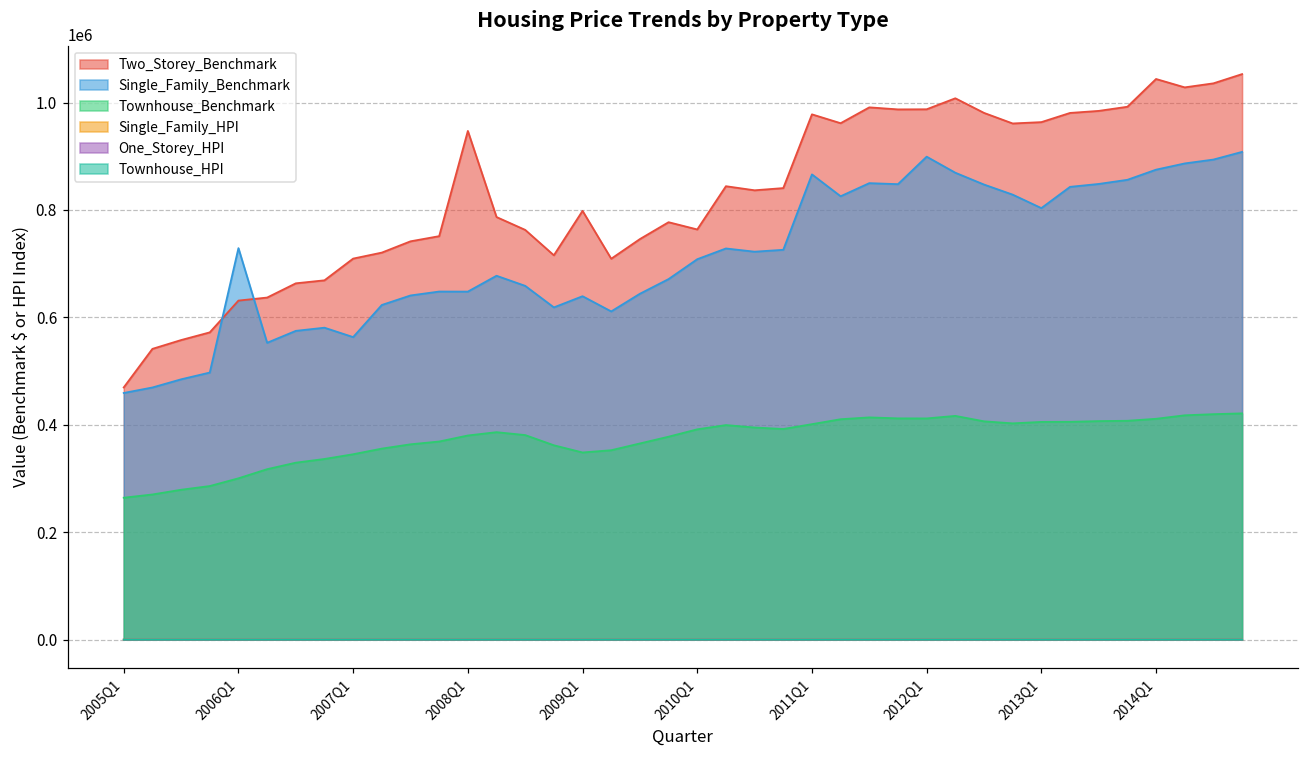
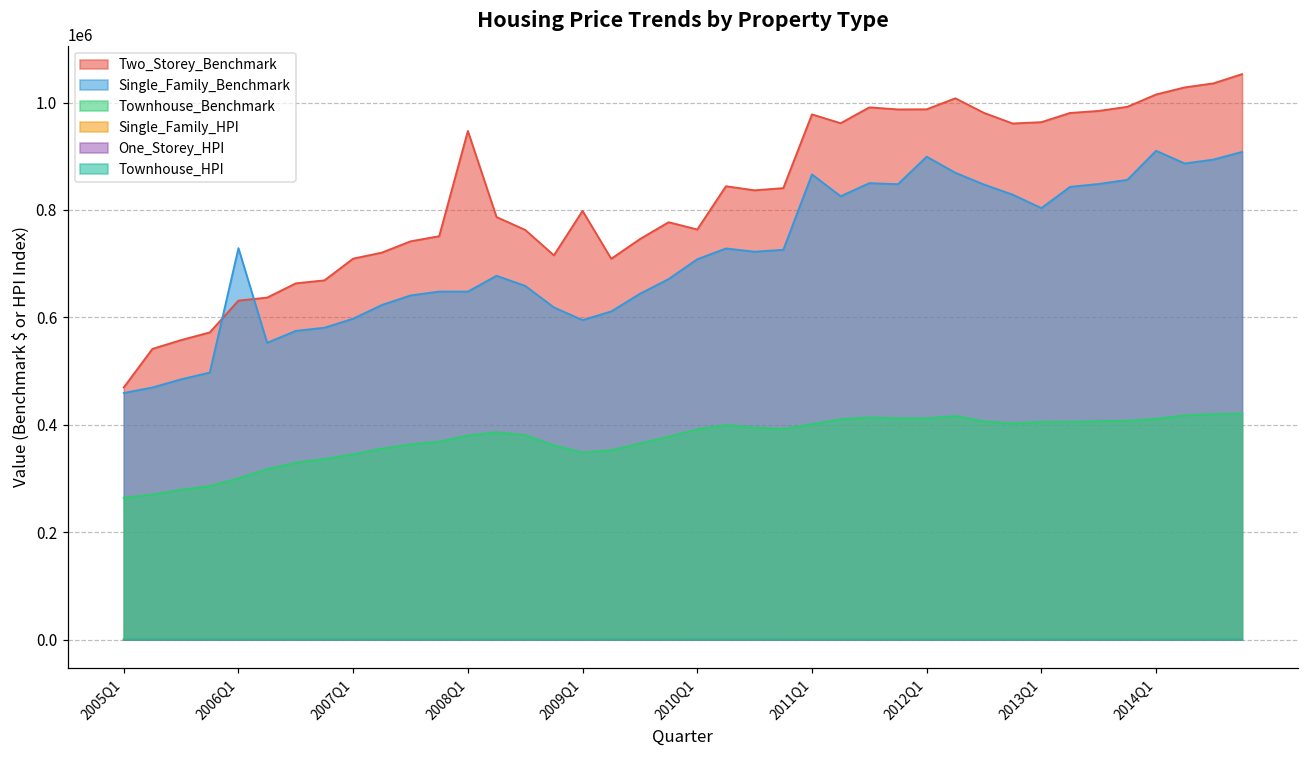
Single_Family_Benchmark, 2007Q1: 560000 -> 600000
Single_Family_Benchmark, 2009Q1: 640000 -> 600000
Two_Storey_Benchmark, 2014Q1: 1040000 -> 1020000
Single_Family_Benchmark, 2014Q1: 880000 -> 910000
